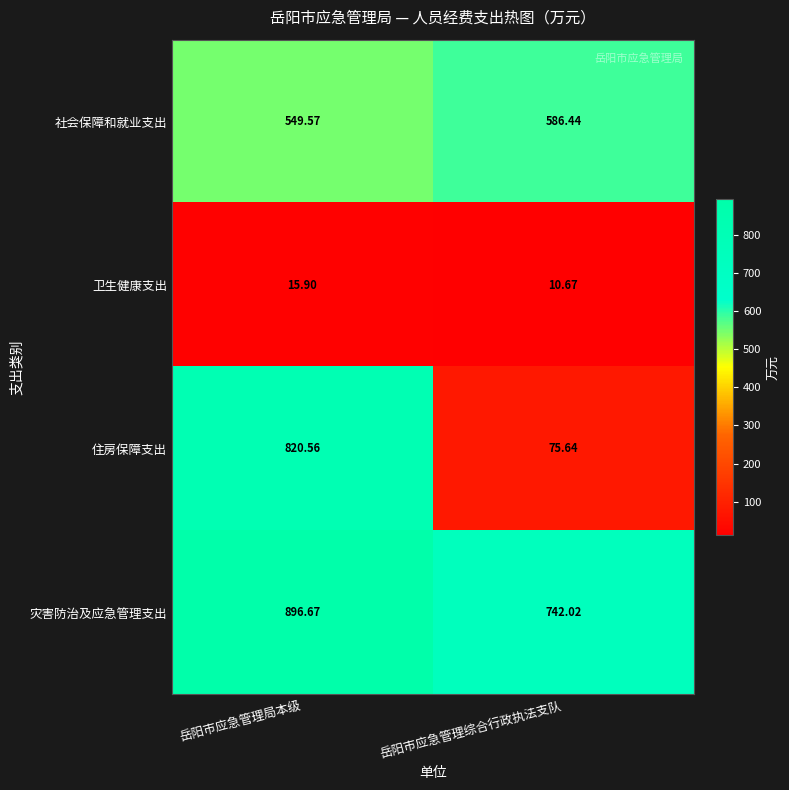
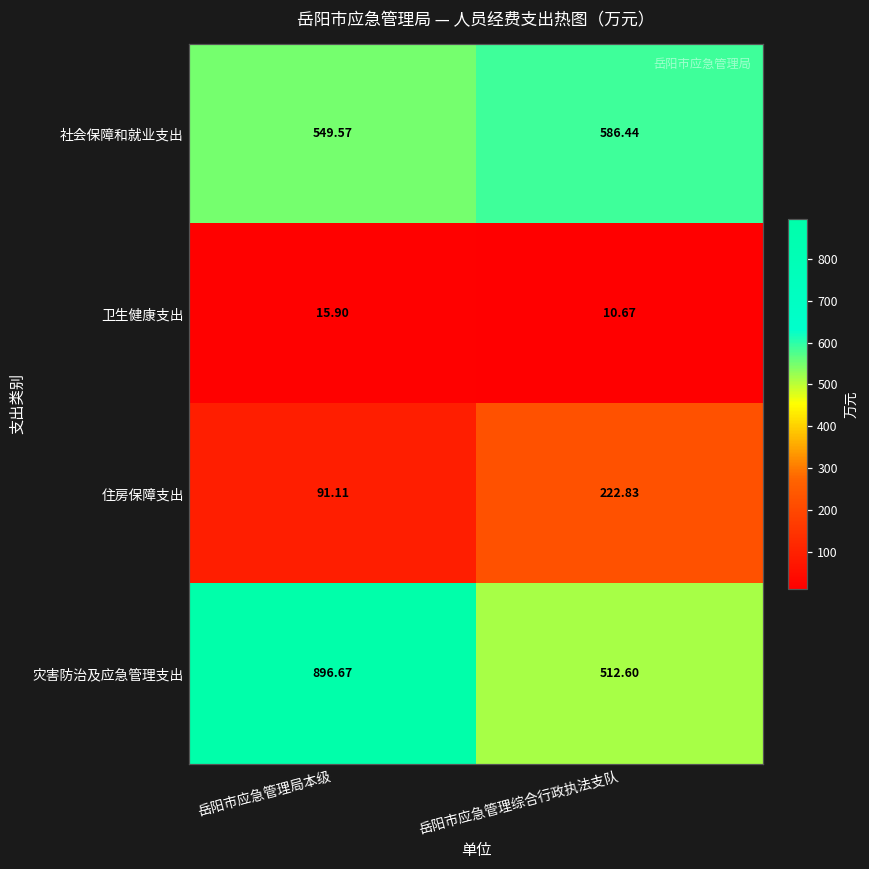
住房保障支出, 岳阳市应急管理局本级: 820.56 -> 91.11
住房保障支出, 岳阳市应急管理综合行政执法支队: 75.64 -> 222.83
灾害防治及应急管理支出, 岳阳市应急管理综合行政执法支队: 742.02 -> 512.60
